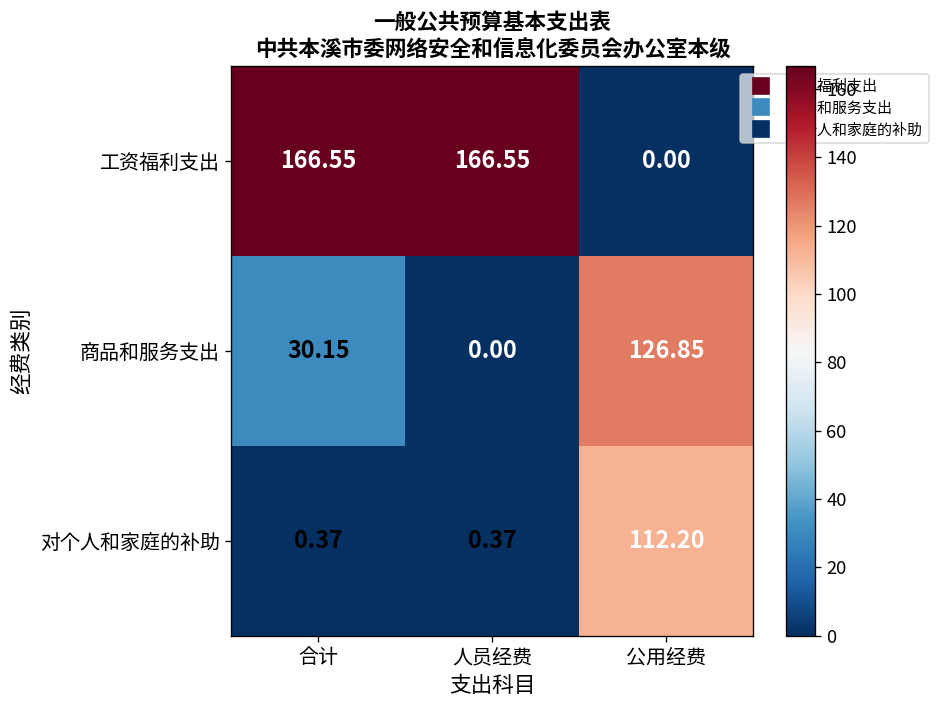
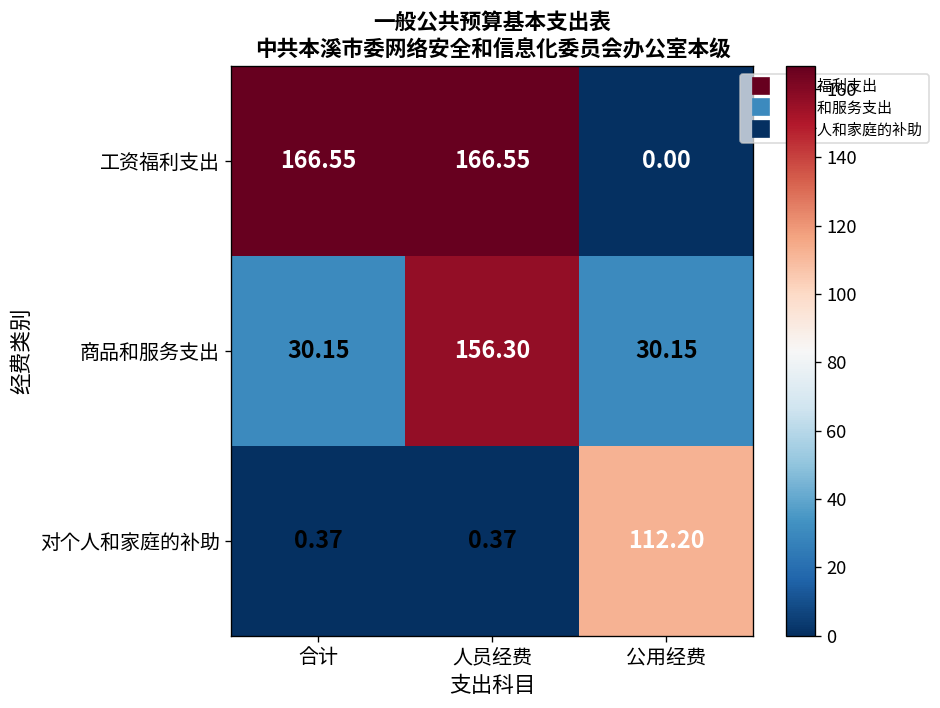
商品和服务支出, 人员经费: 0.00 -> 156.30
商品和服务支出, 公用经费: 126.85 -> 30.15
